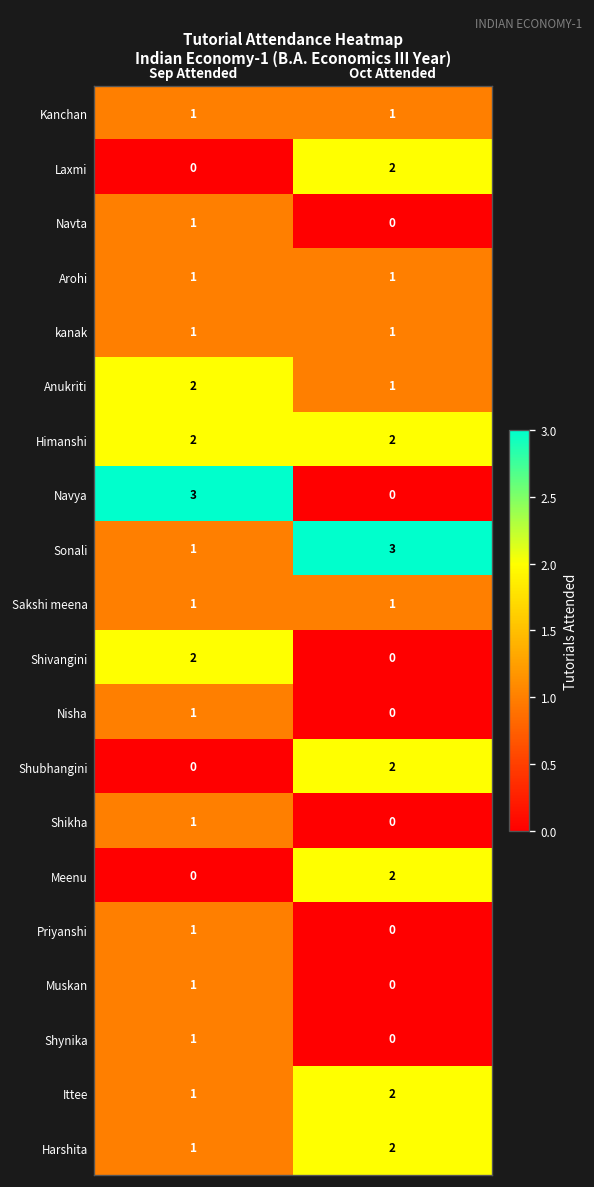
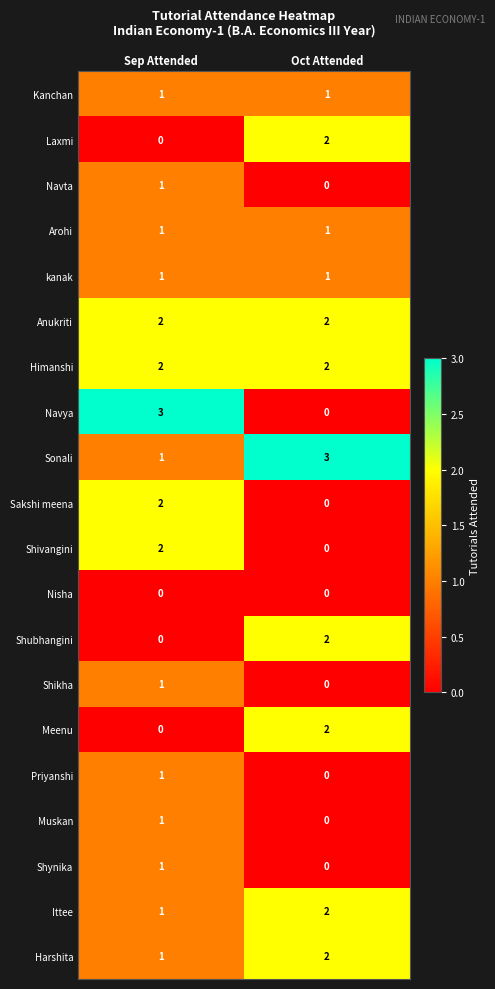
Anukriti, Oct Attended: 1 -> 2
Sakshi meena, Sep Attended: 1 -> 2
Sakshi meena, Oct Attended: 1 -> 0
Nisha, Sep Attended: 1 -> 0
